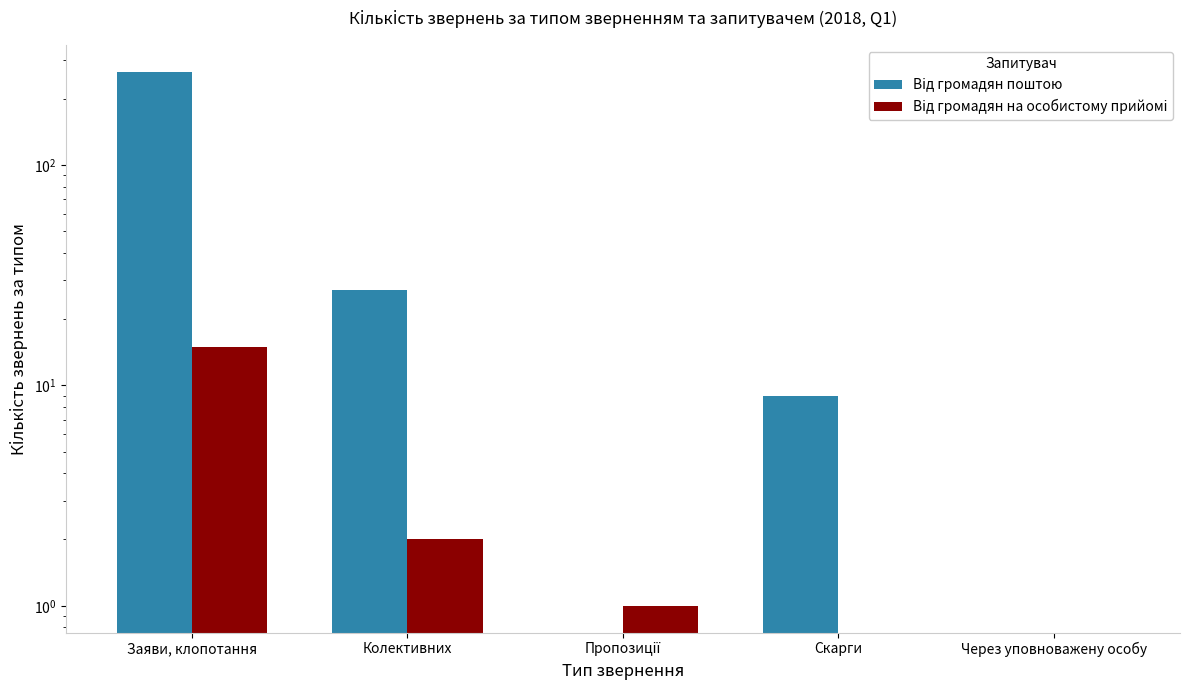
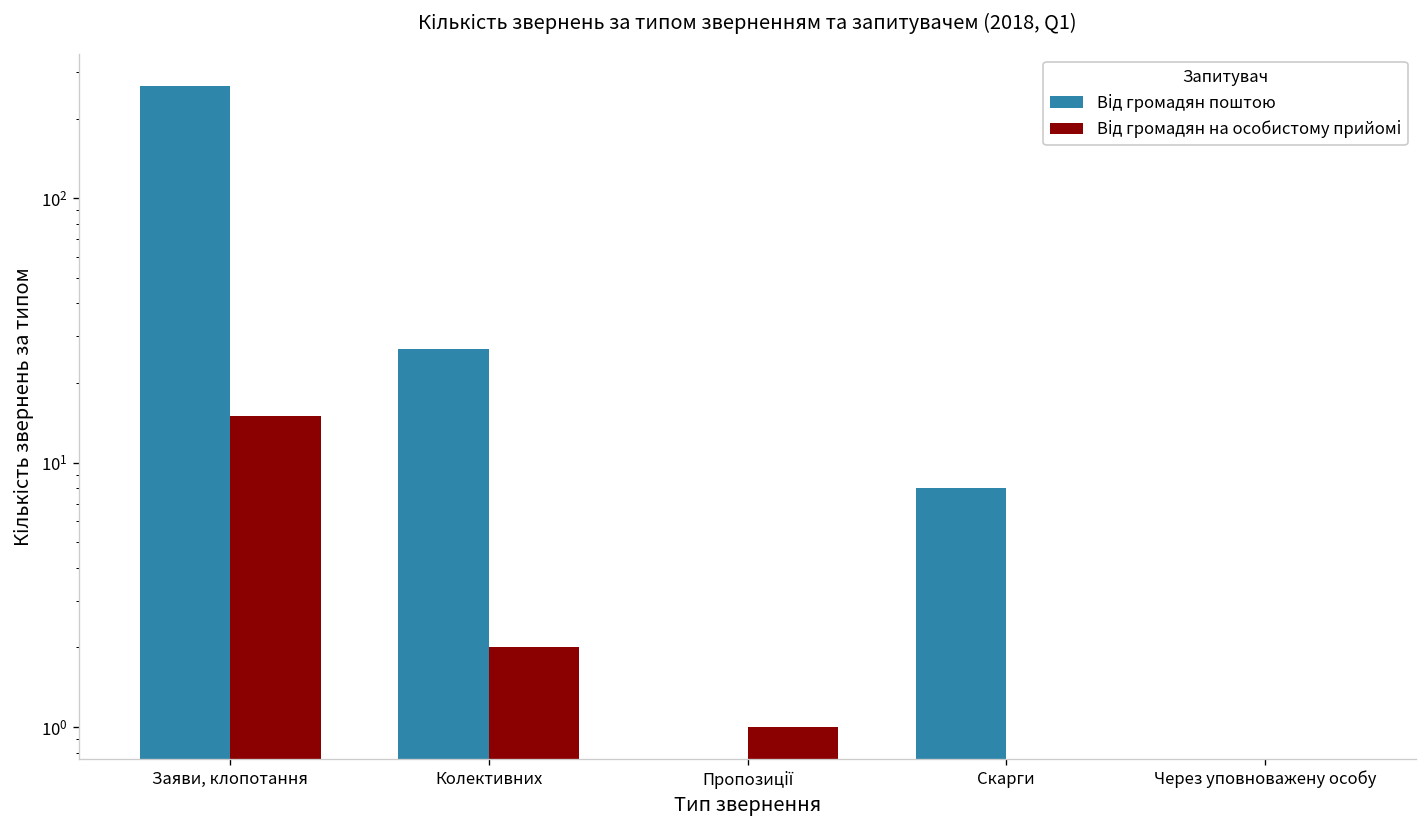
Від громадян поштою, Скарги: 9 -> 8
